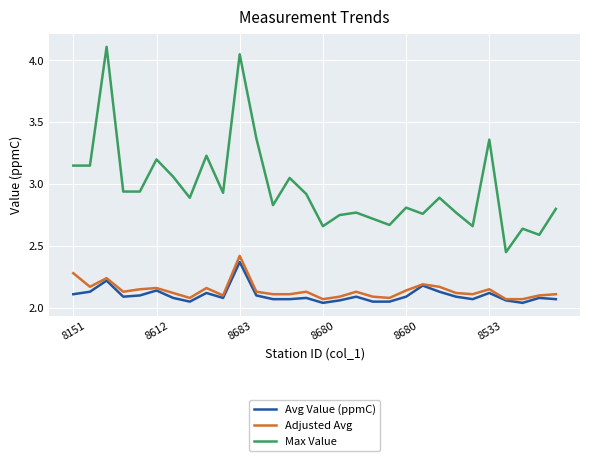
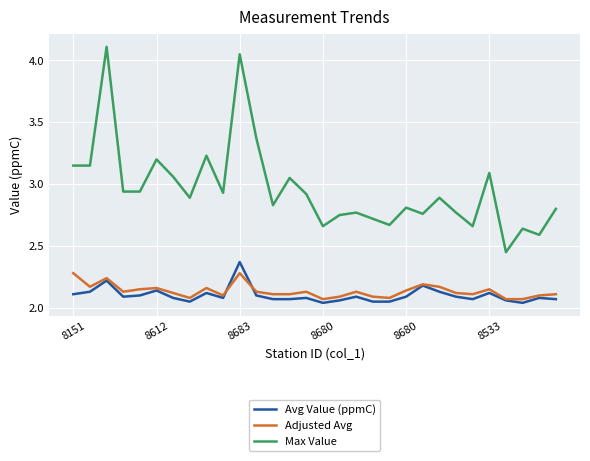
Adjusted Avg, 8683: 2.42 -> 2.28
Max Value, 8533: 3.36 -> 3.09
